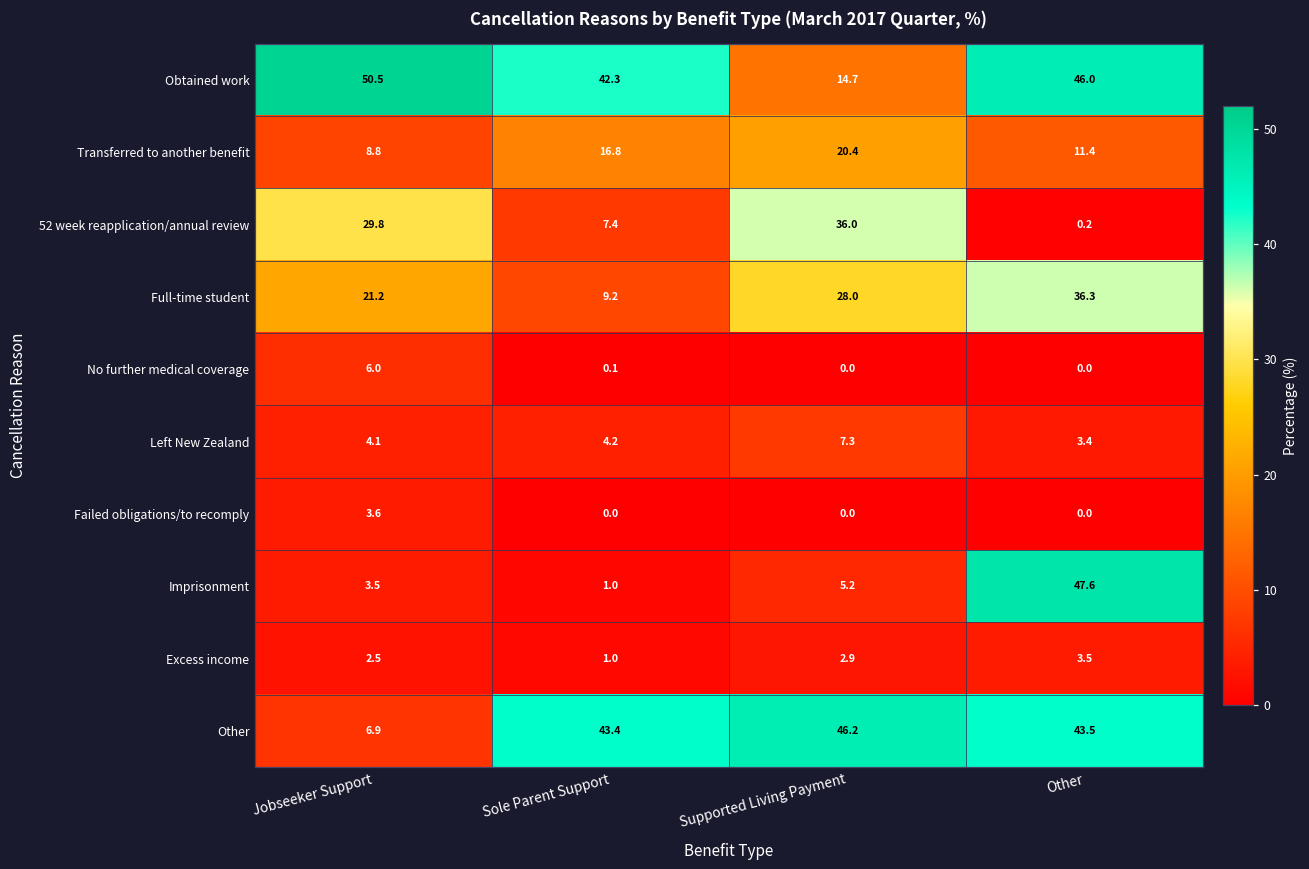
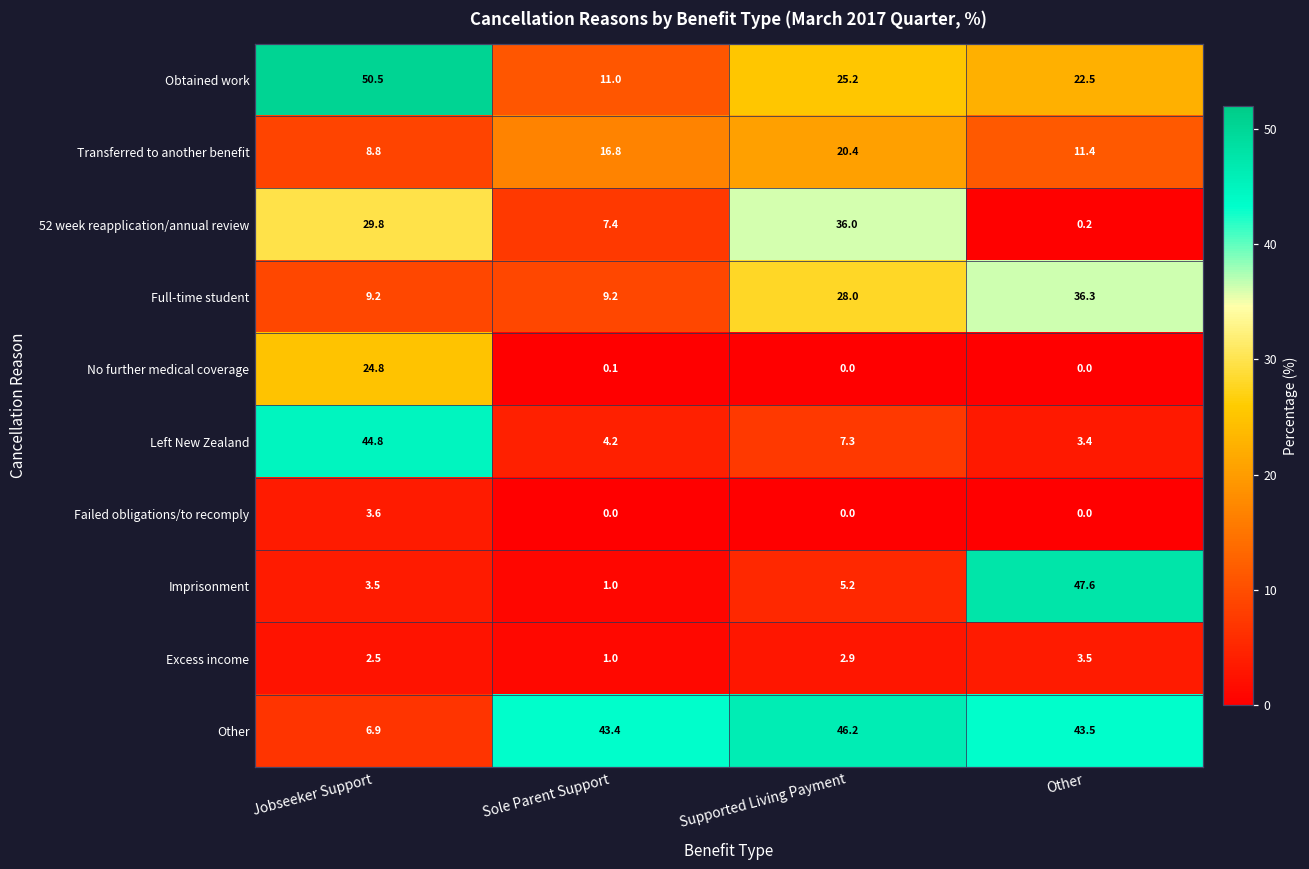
Obtained work, Sole Parent Support: 42.3 -> 11.0
Obtained work, Supported Living Payment: 14.7 -> 25.2
Obtained work, Other: 46.0 -> 22.5
Full-time student, Jobseeker Support: 21.2 -> 9.2
No further medical coverage, Jobseeker Support: 6.0 -> 24.8
Left New Zealand, Jobseeker Support: 4.1 -> 44.8
